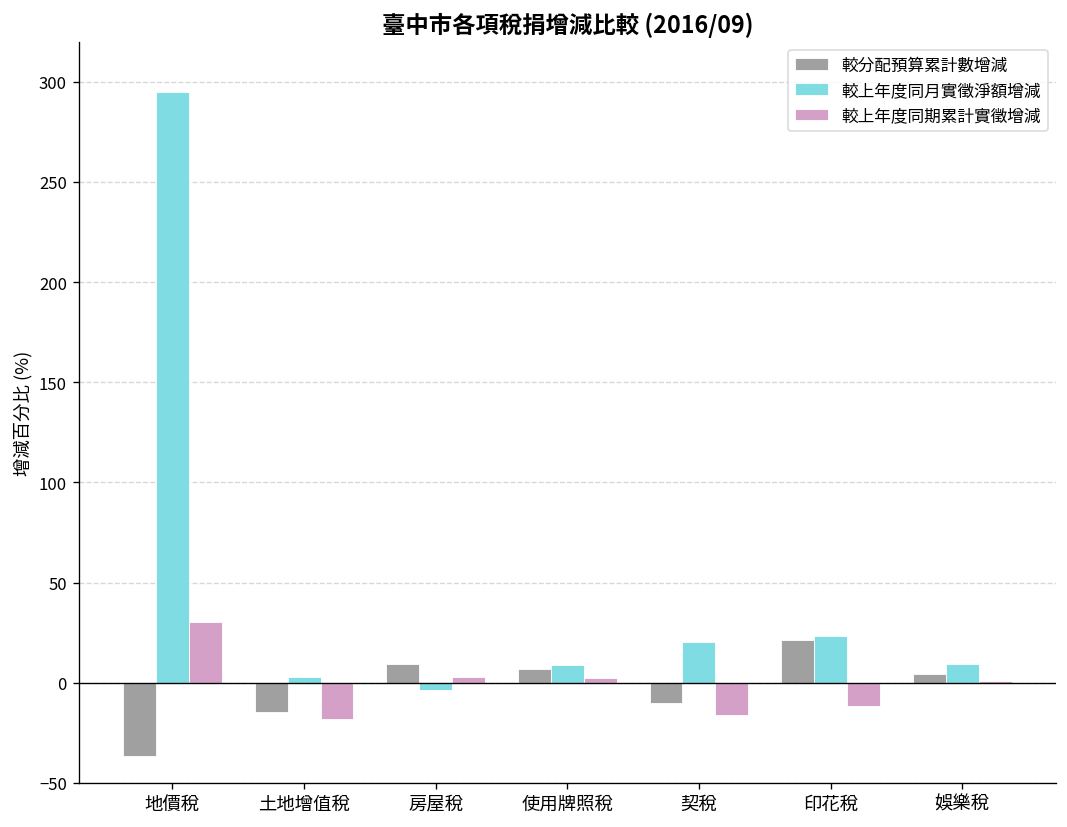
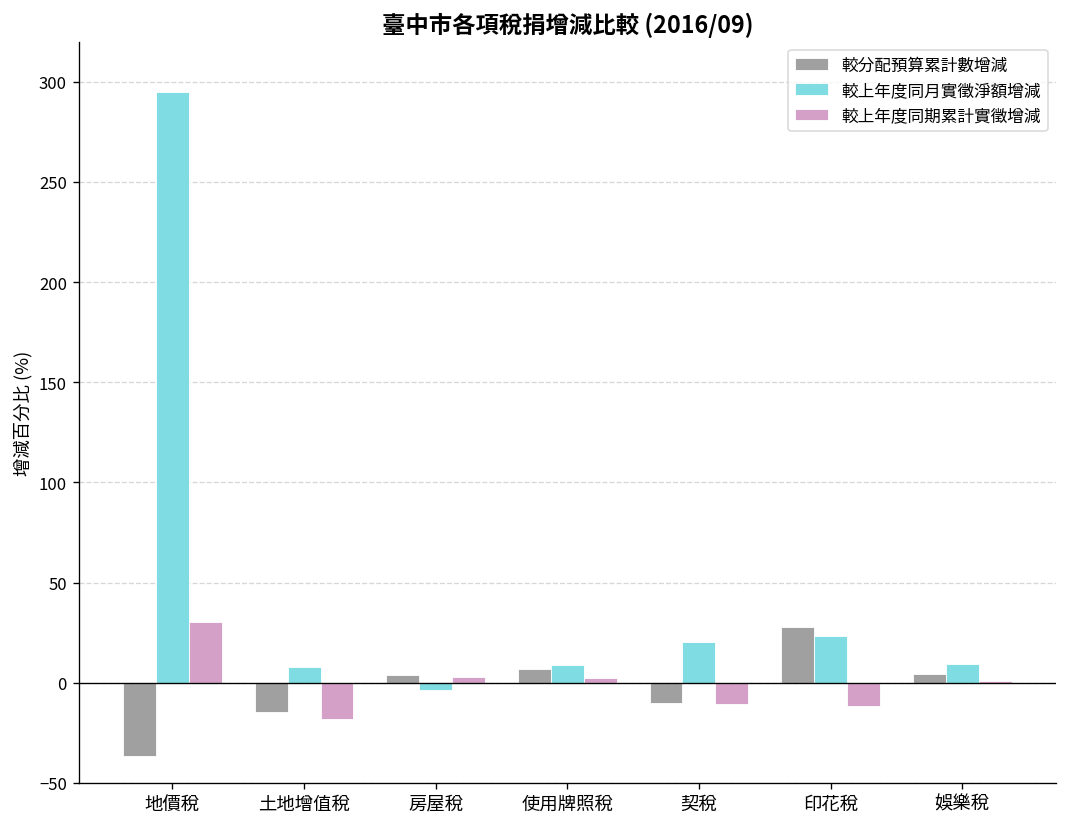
較上年度同月實徵淨額增減, 土地增值稅: 3 -> 8
較分配預算累計數增減, 房屋稅: 9 -> 4
較上年度同期累計實徵增減, 契稅: -16 -> -10
較分配預算累計數增減, 印花稅: 22 -> 28
